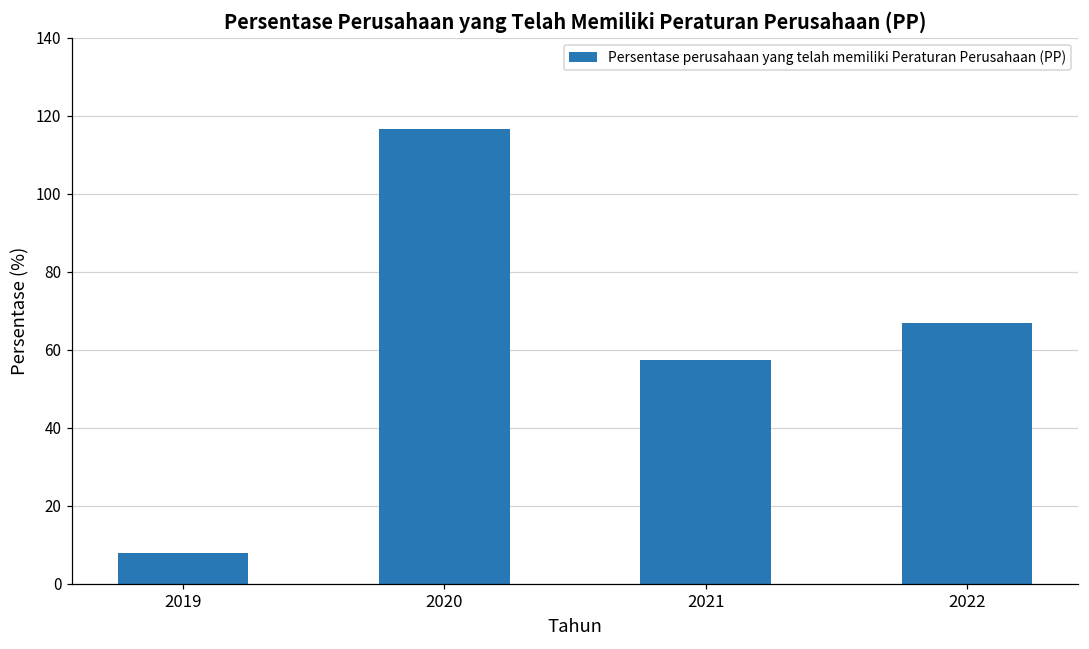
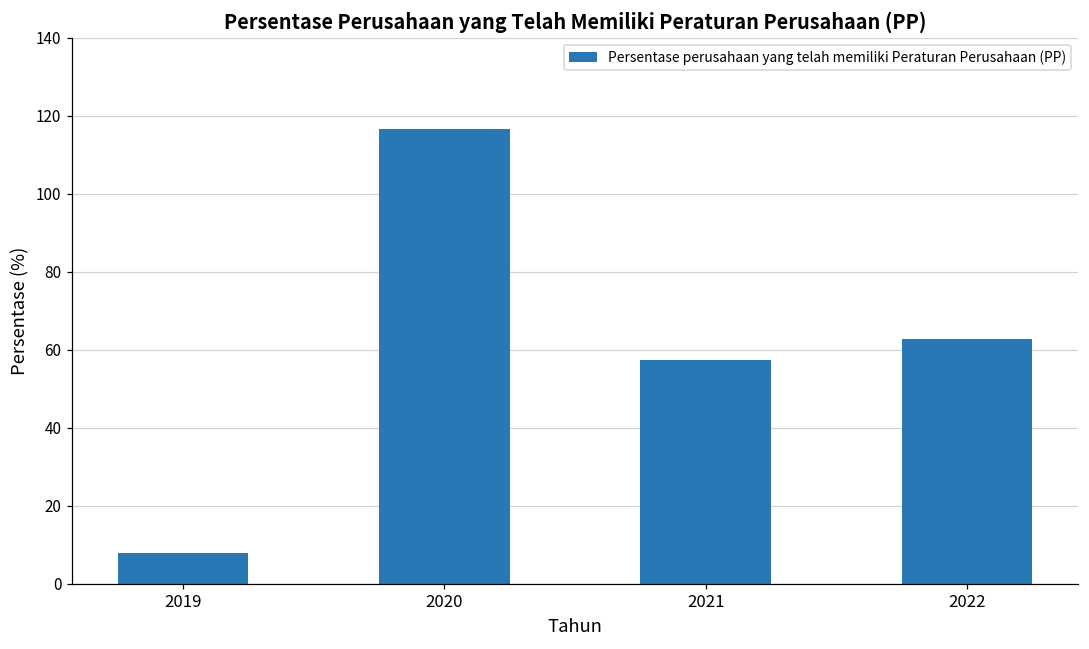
2022: 67 -> 63
